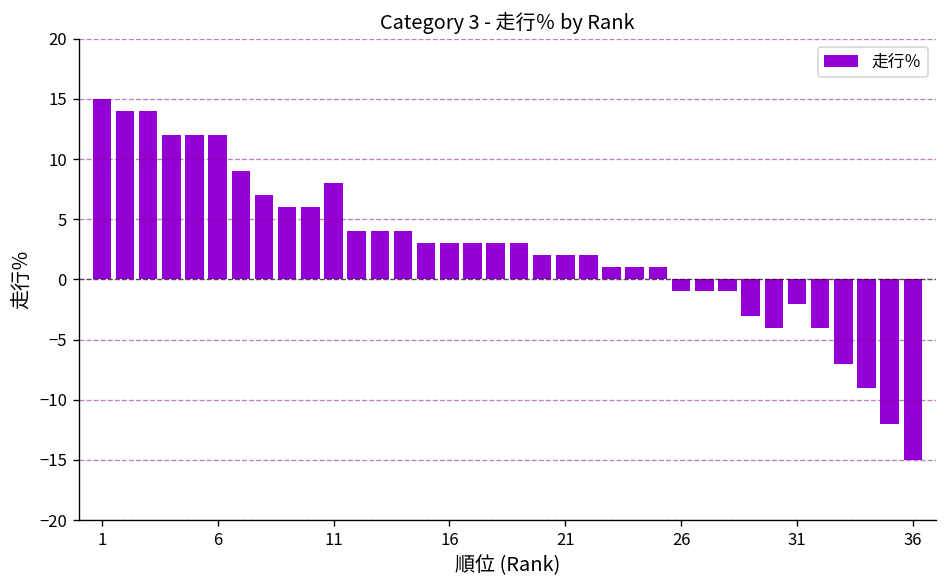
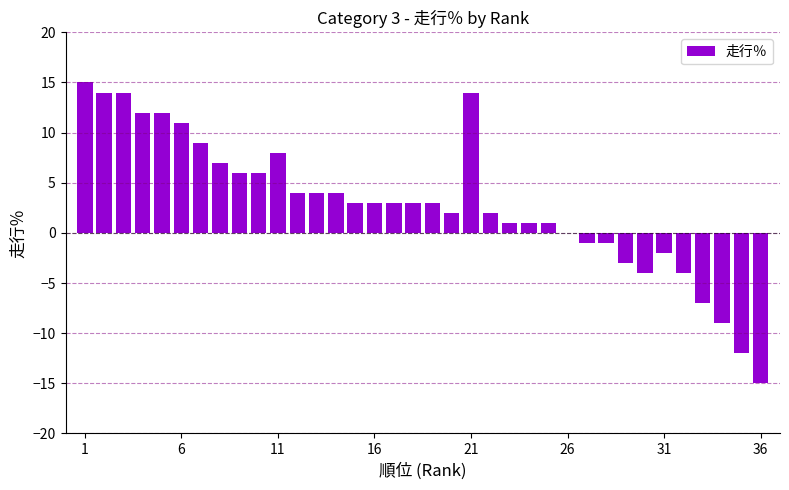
6: 12.0 -> 11.0
21: 2.0 -> 14.0
26: -1.0 -> 0.0
